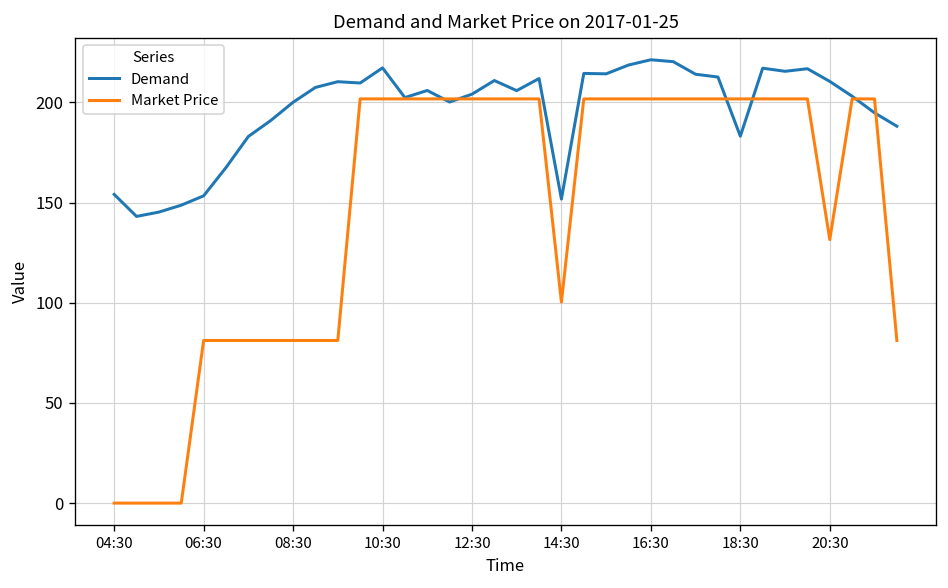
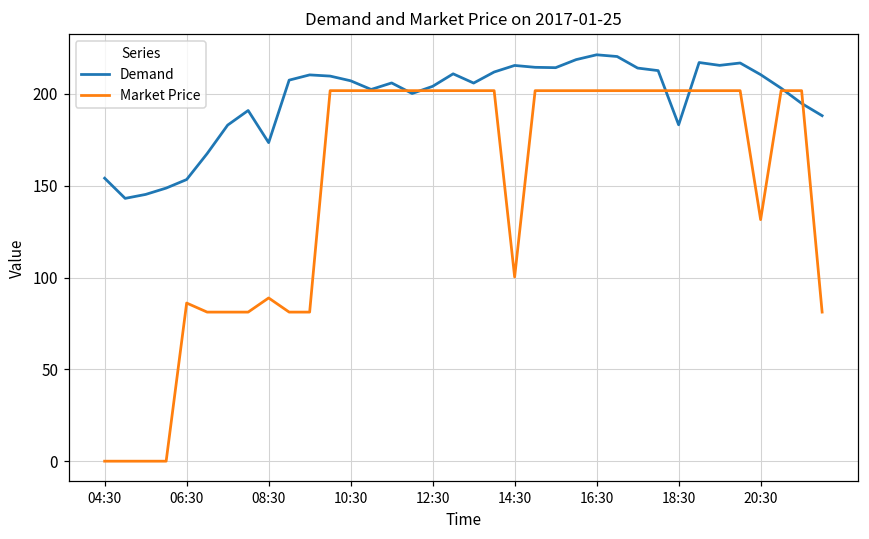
Market Price, 06:30: 81 -> 86
Demand, 08:30: 200 -> 173
Market Price, 08:30: 81 -> 89
Demand, 10:30: 217 -> 207
Demand, 14:30: 152 -> 216
